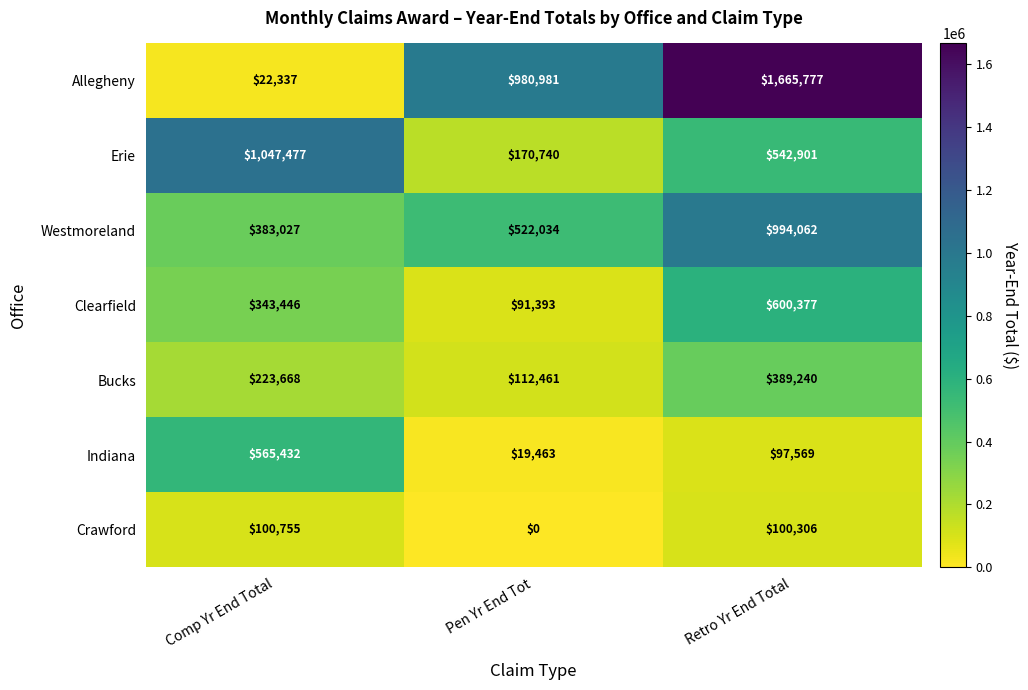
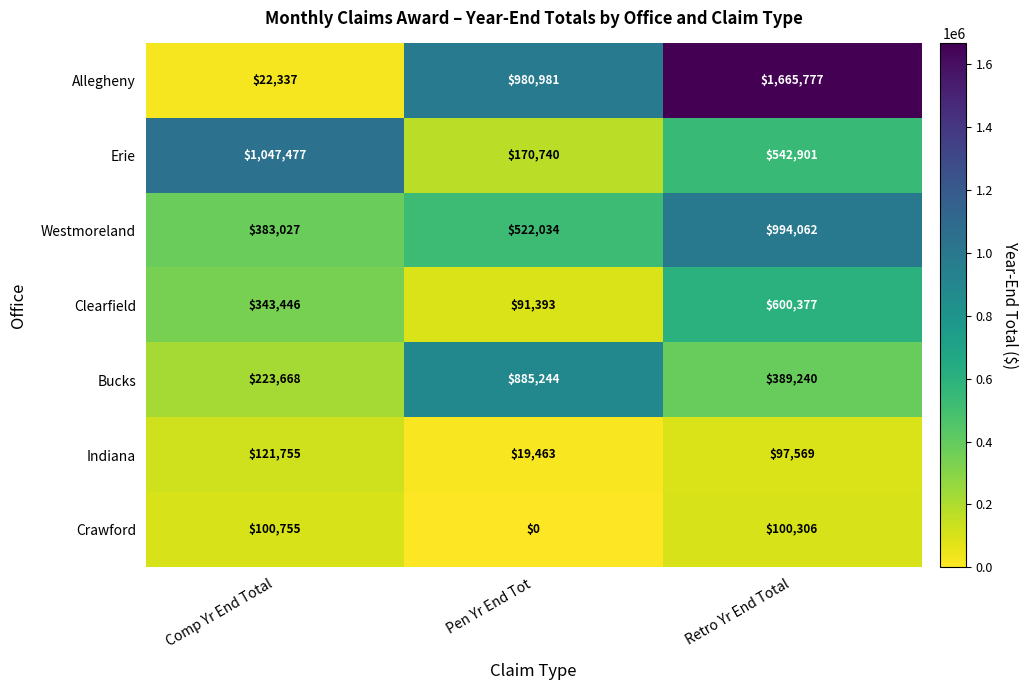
Bucks, Pen Yr End Tot: $112,461 -> $885,244
Indiana, Comp Yr End Total: $565,432 -> $121,755
